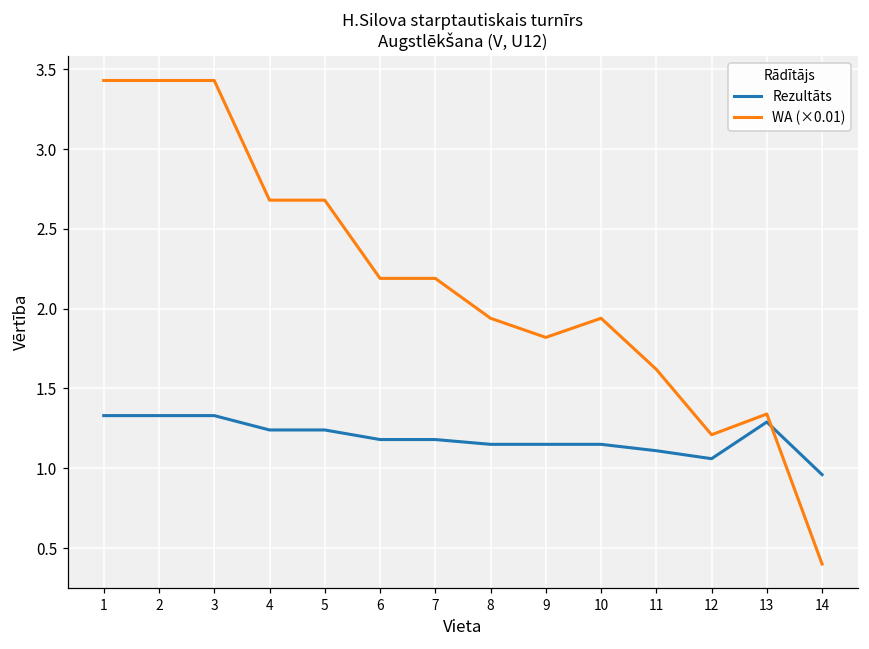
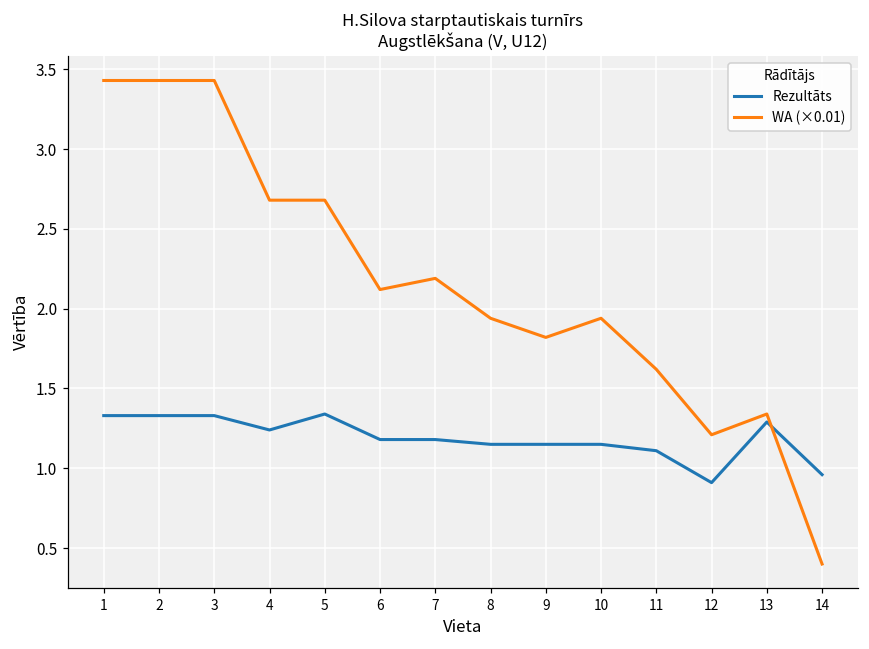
Rezultāts, 5: 1.24 -> 1.34
WA (×0.01), 6: 2.19 -> 2.12
Rezultāts, 12: 1.06 -> 0.91
